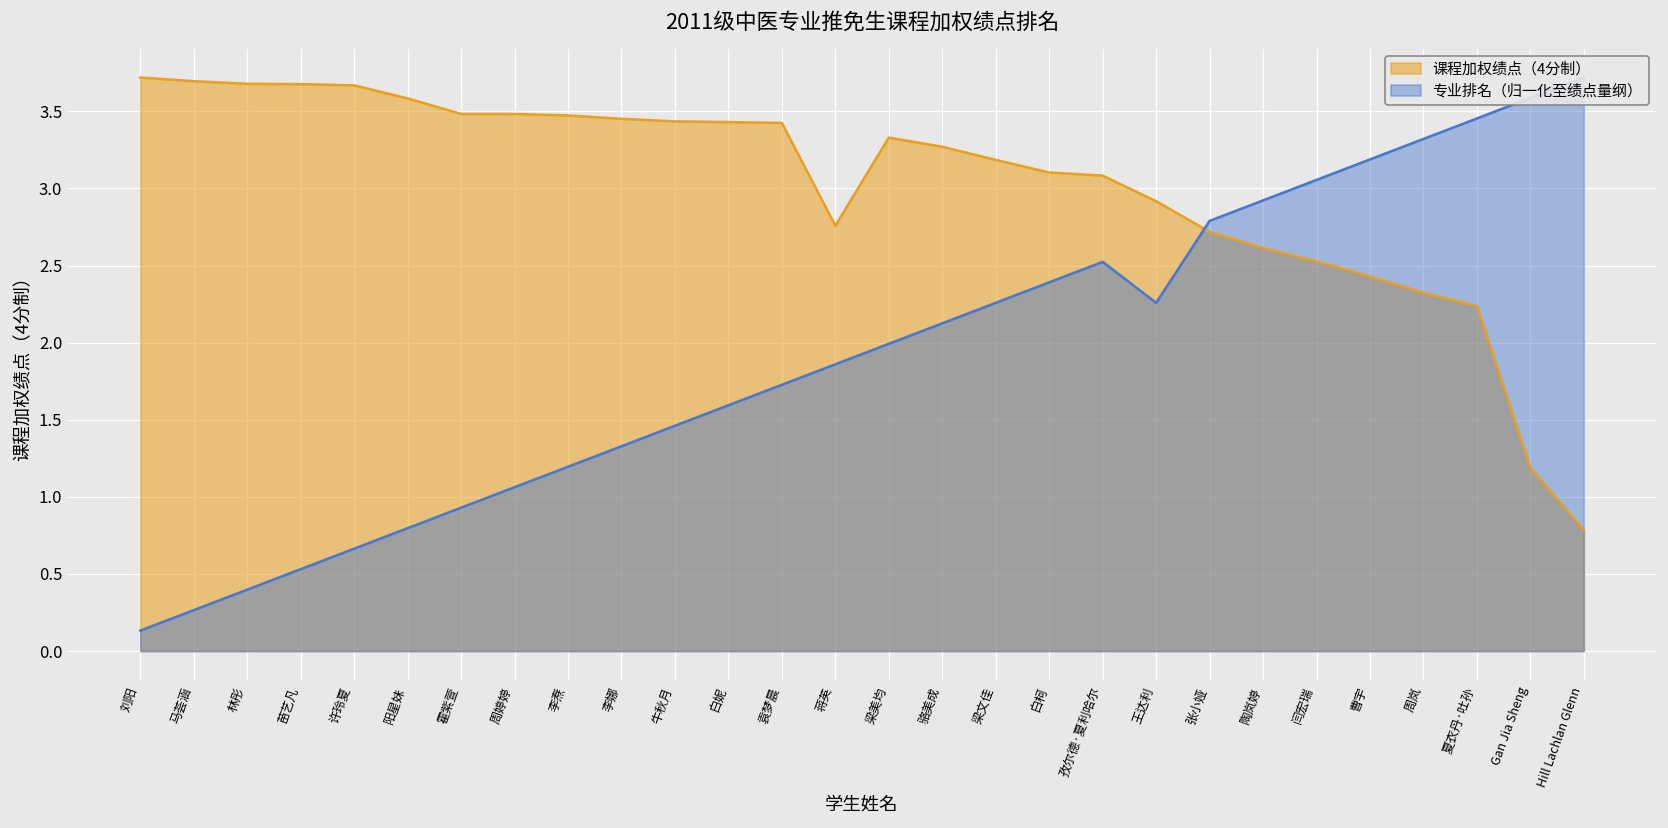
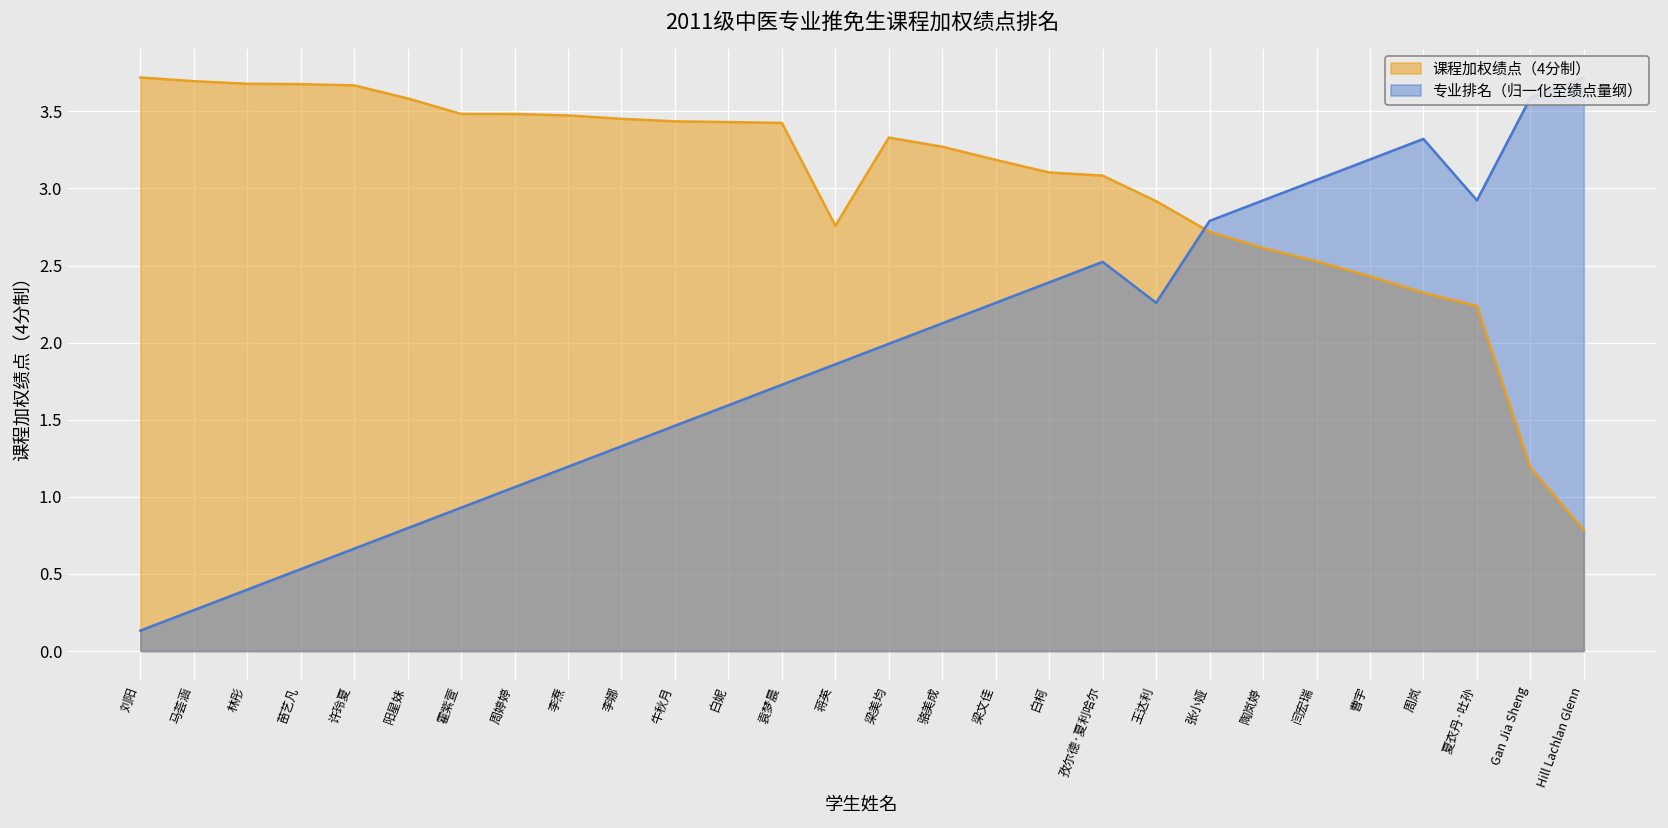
专业排名（归一化至绩点量纲）, 夏衣丹·吐孙: 3.45 -> 2.92
